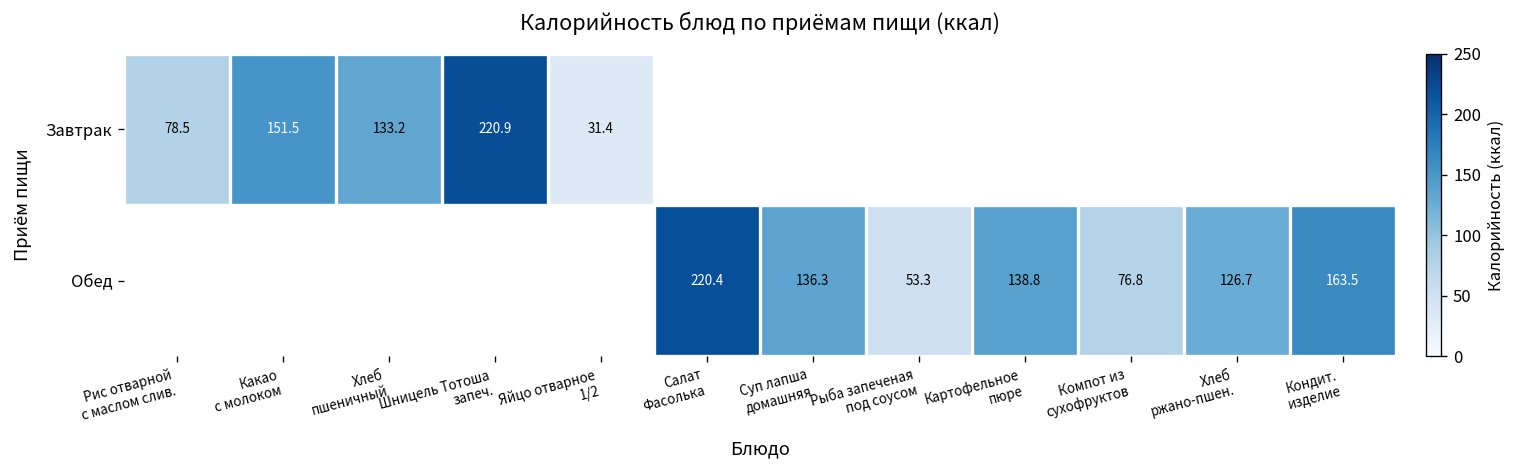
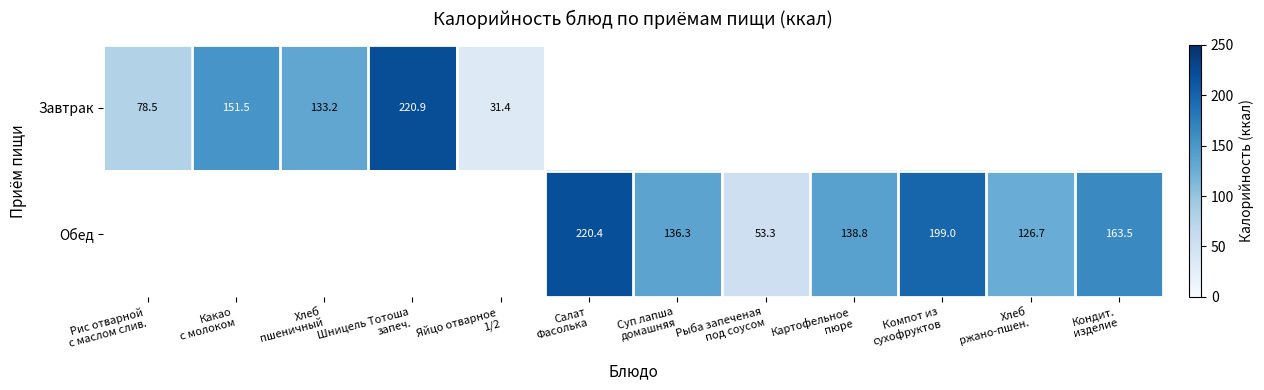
Обед, Компот из сухофруктов: 76.8 -> 199.0
